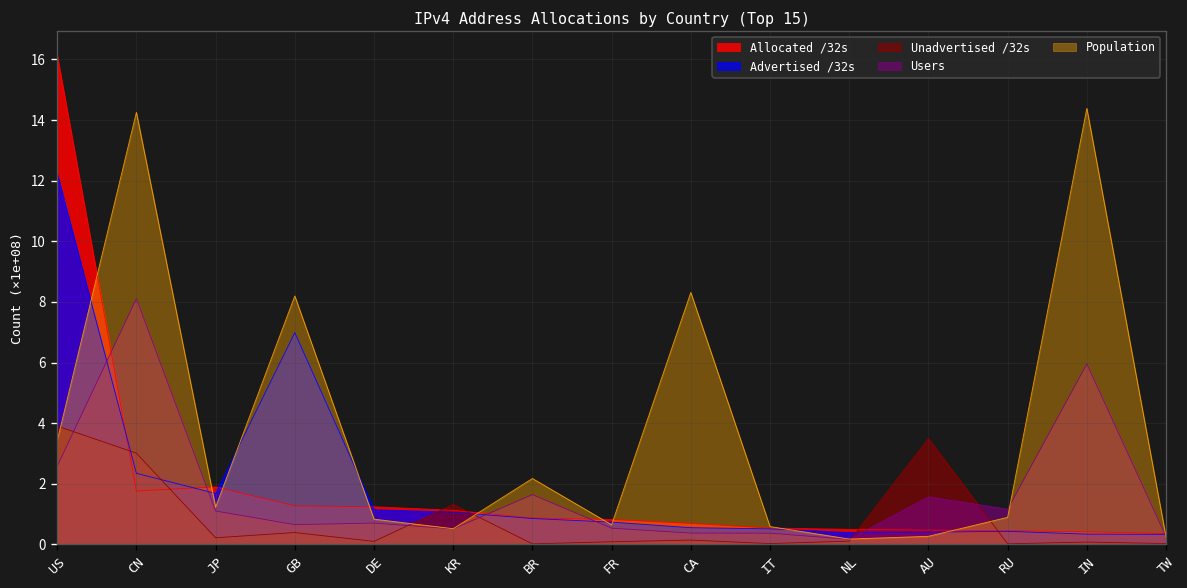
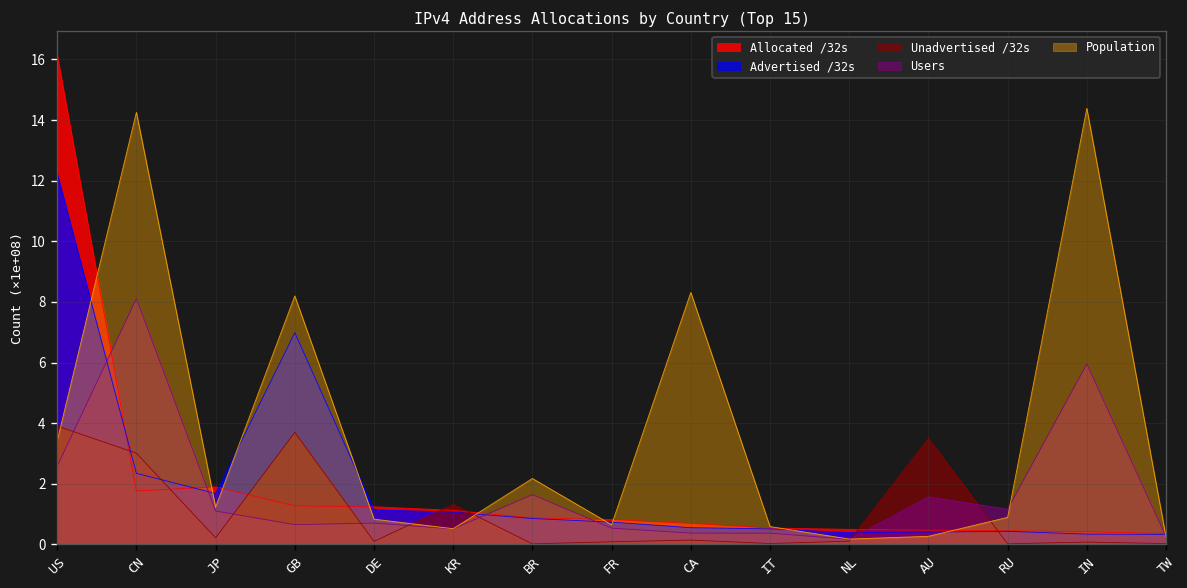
Unadvertised /32s, GB: 0.4 -> 3.7
